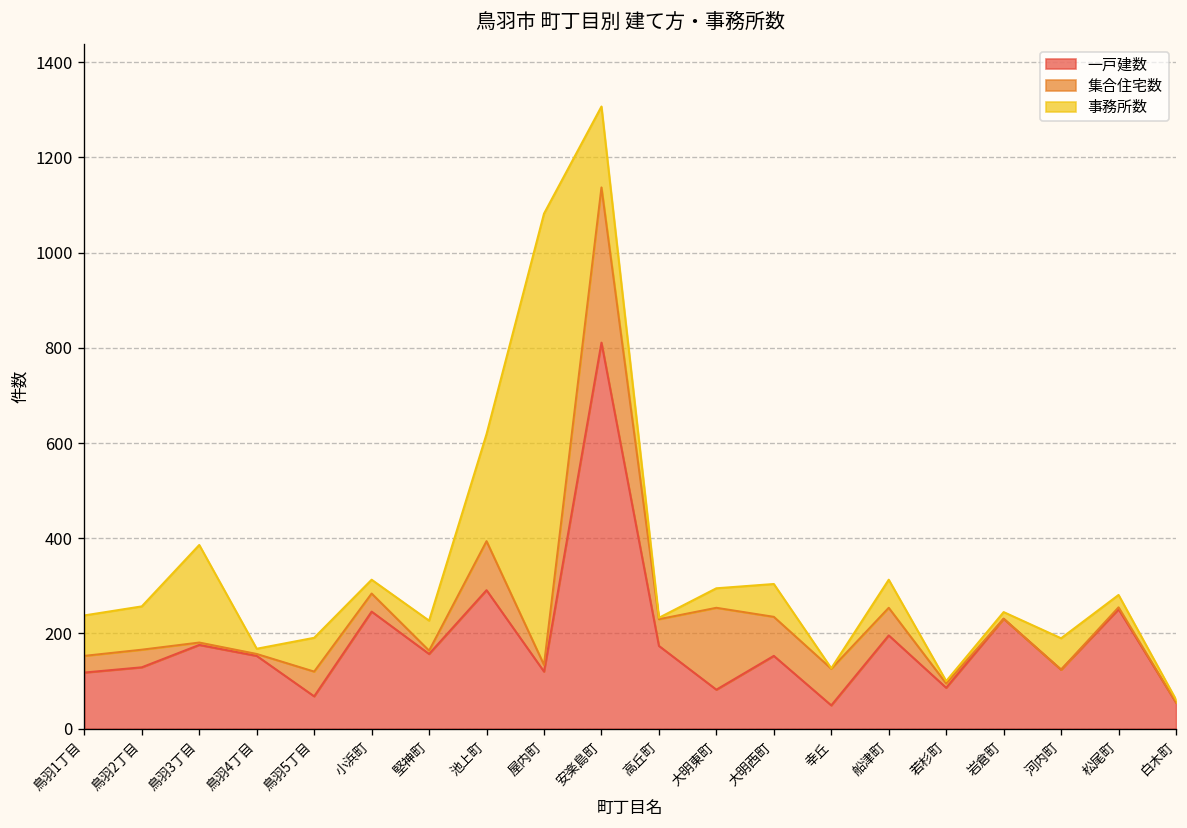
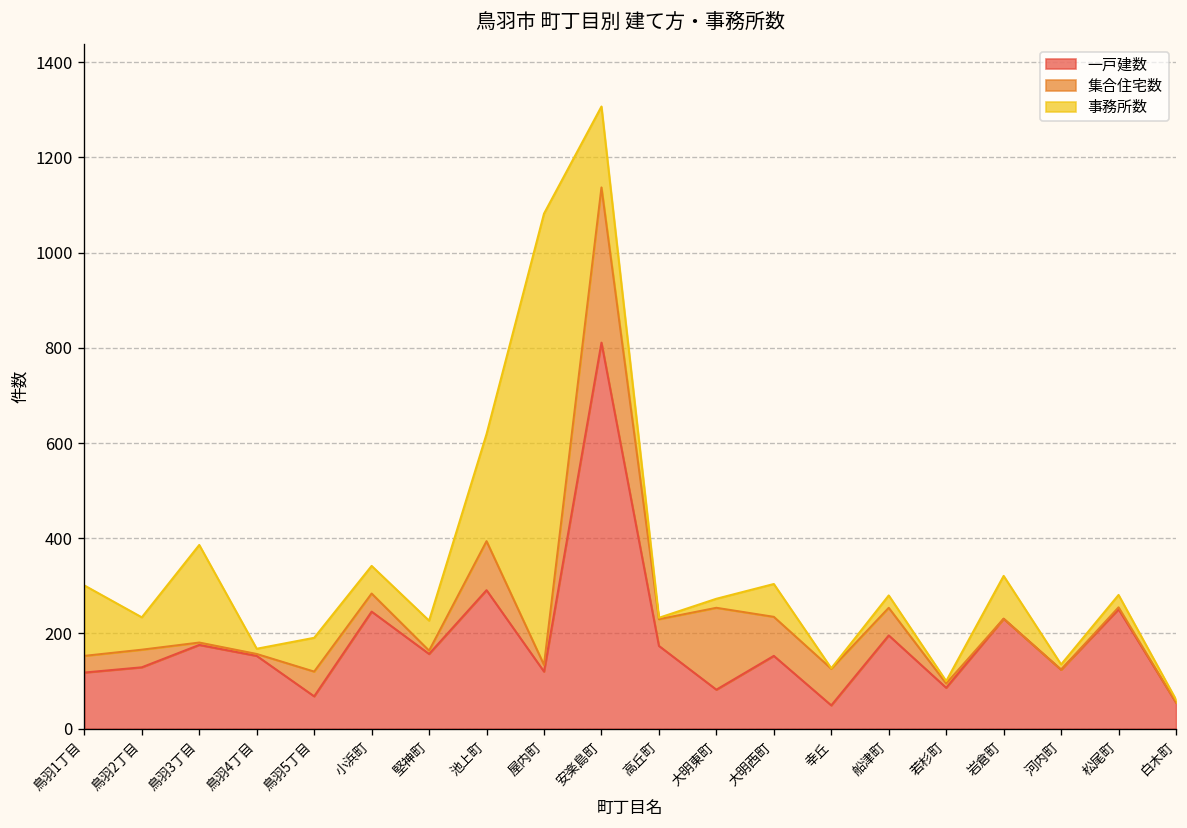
事務所数, 鳥羽1丁目: 90 -> 150
事務所数, 鳥羽2丁目: 90 -> 70
事務所数, 小浜町: 30 -> 60
事務所数, 大明東町: 40 -> 20
事務所数, 船津町: 60 -> 30
事務所数, 岩倉町: 10 -> 90
事務所数, 河内町: 70 -> 10
